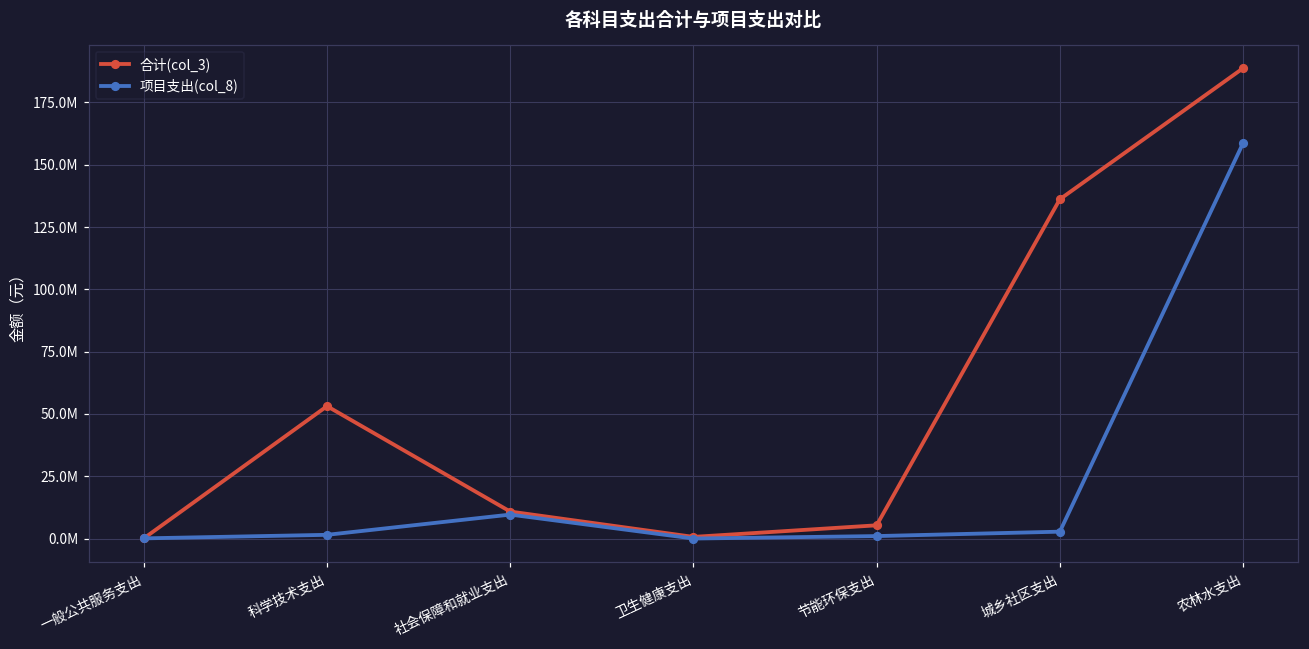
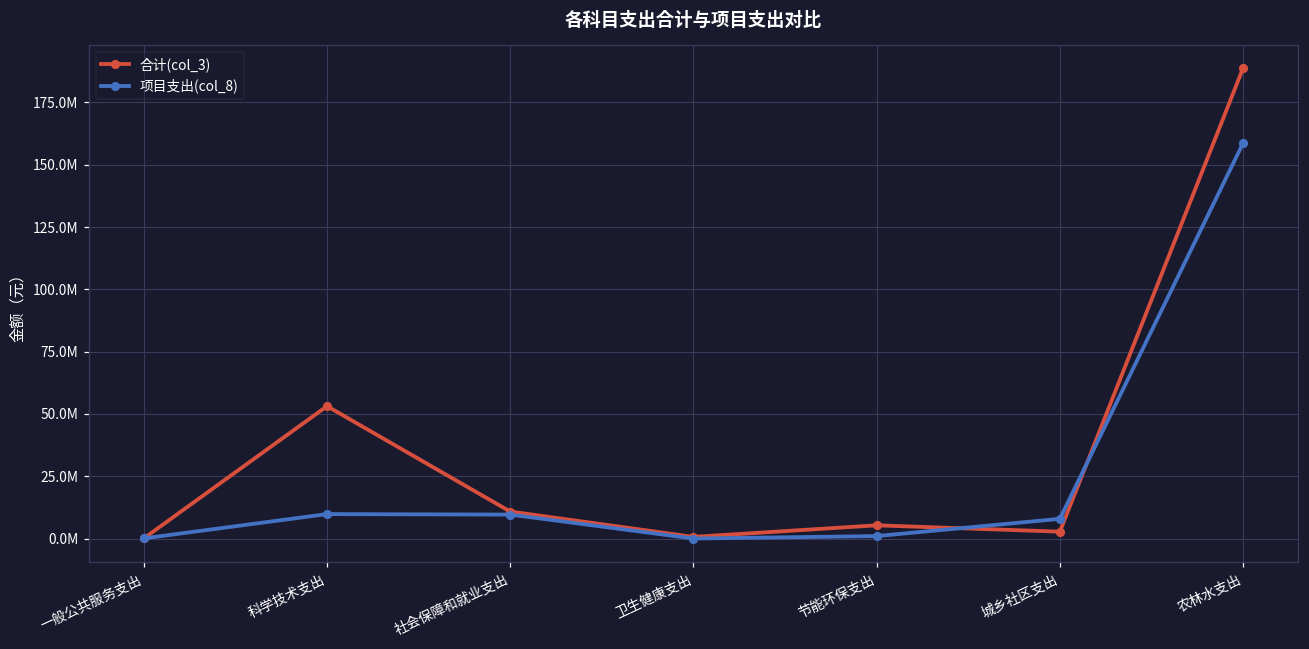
项目支出(col_8), 科学技术支出: 1000000 -> 10000000
合计(col_3), 城乡社区支出: 136000000 -> 3000000
项目支出(col_8), 城乡社区支出: 3000000 -> 8000000
